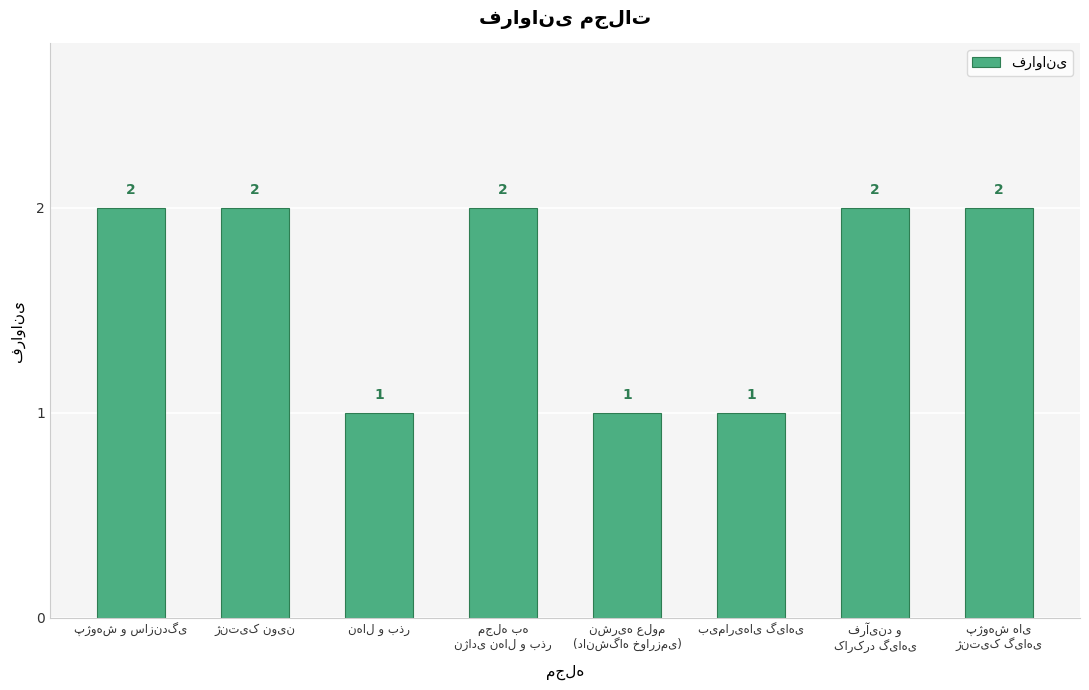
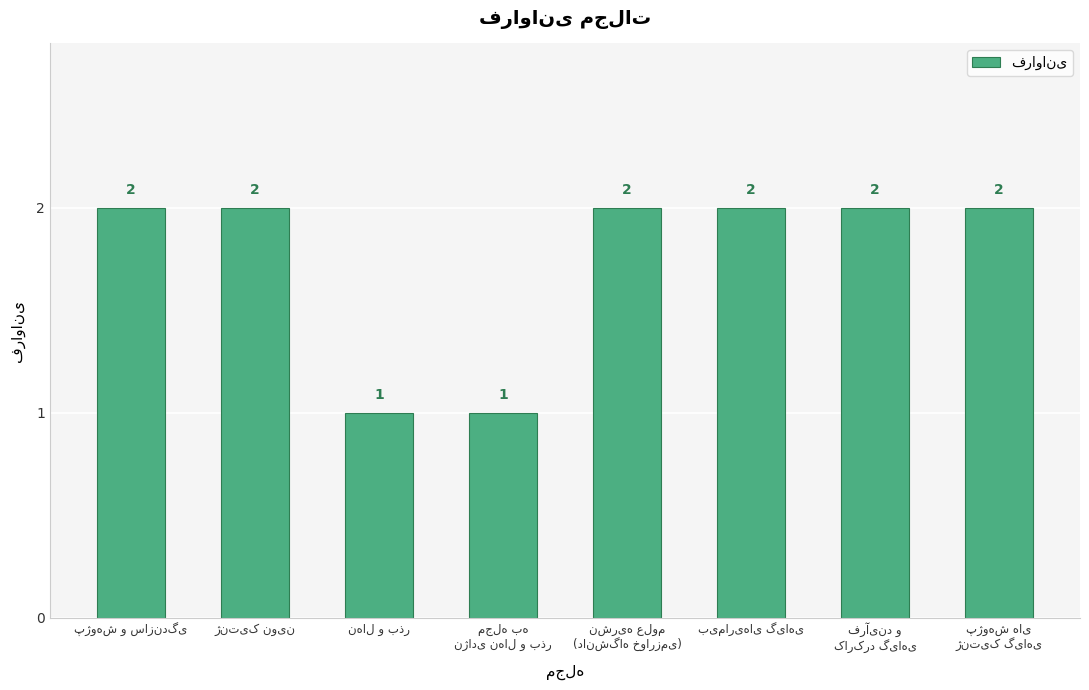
مجله به نژادی نهال و بذر: 2 -> 1
نشریه علوم (دانشگاه خوارزمی): 1 -> 2
بیماریهای گیاهی: 1 -> 2
